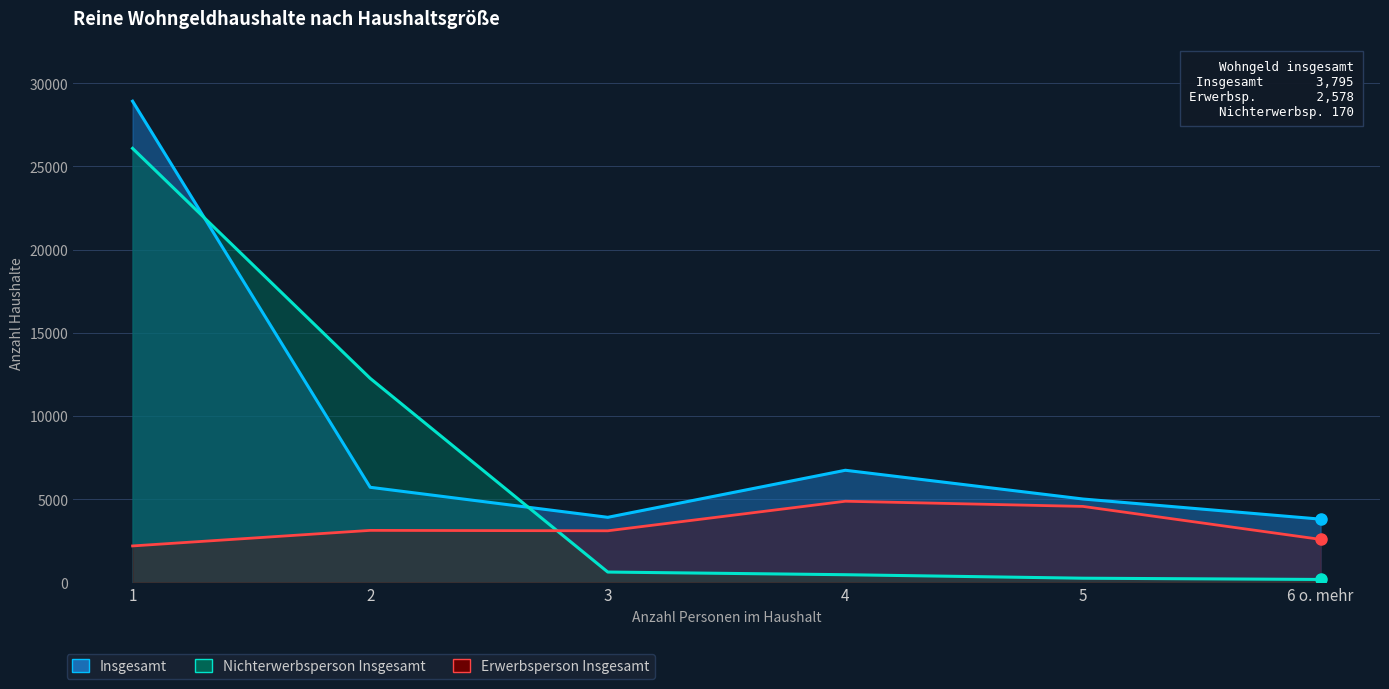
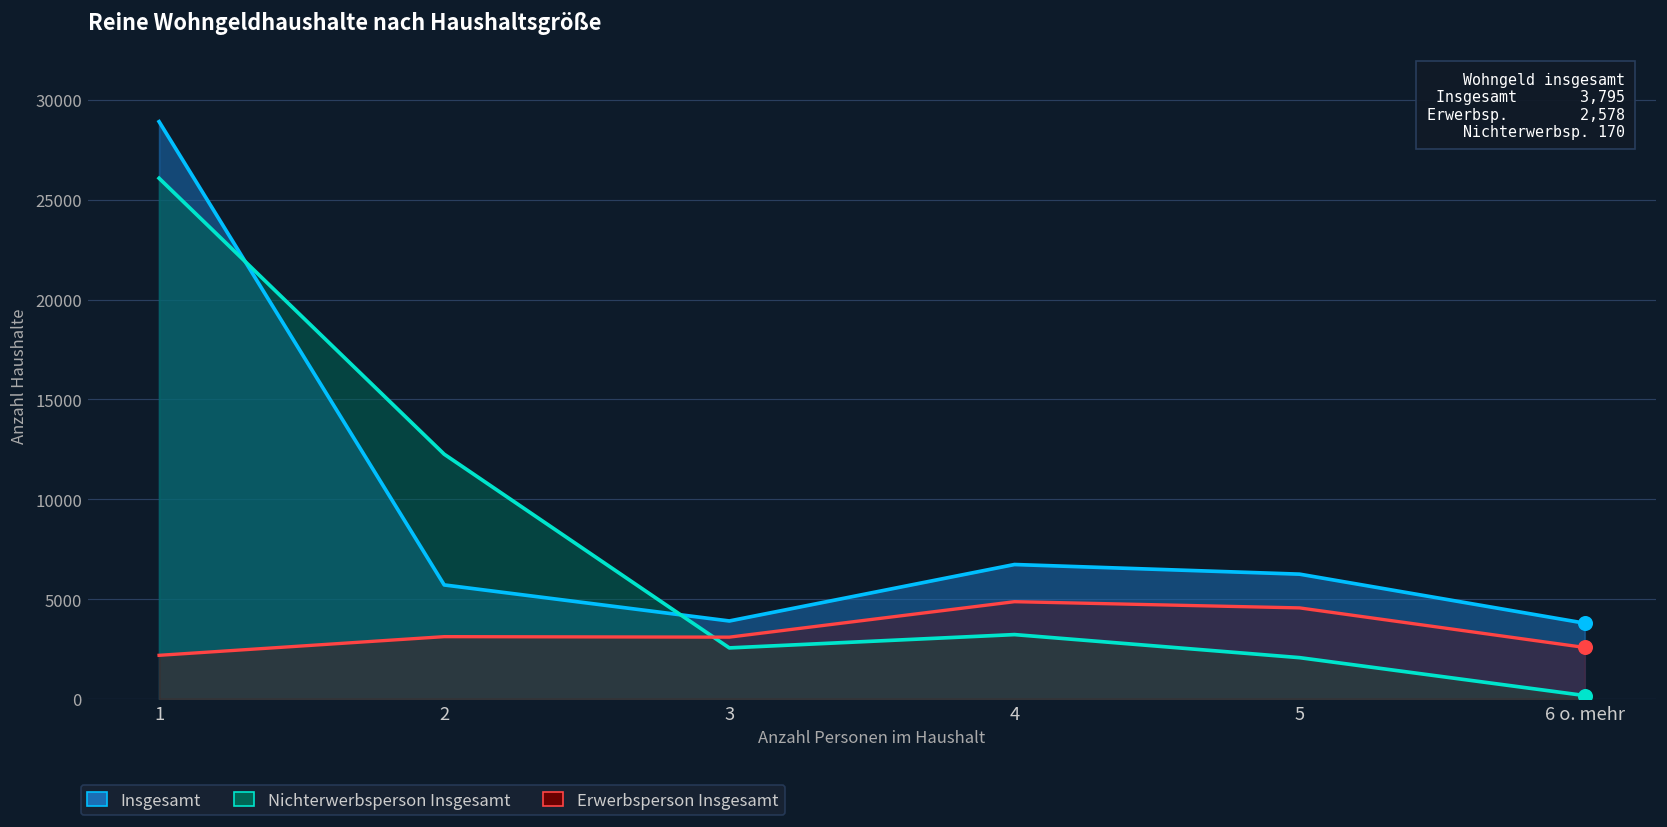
Nichterwerbsperson Insgesamt, 3: 600 -> 2600
Nichterwerbsperson Insgesamt, 4: 500 -> 3200
Insgesamt, 5: 5000 -> 6300
Nichterwerbsperson Insgesamt, 5: 200 -> 2100
